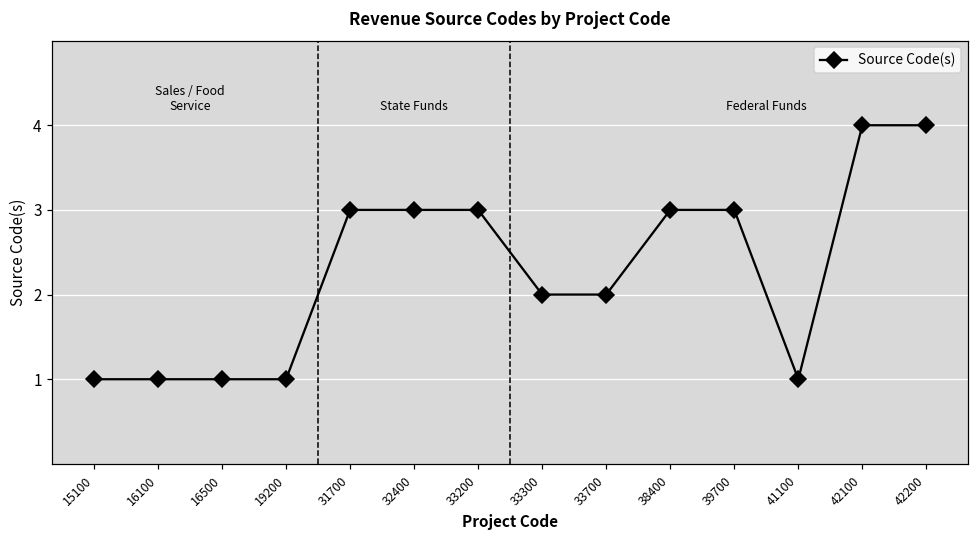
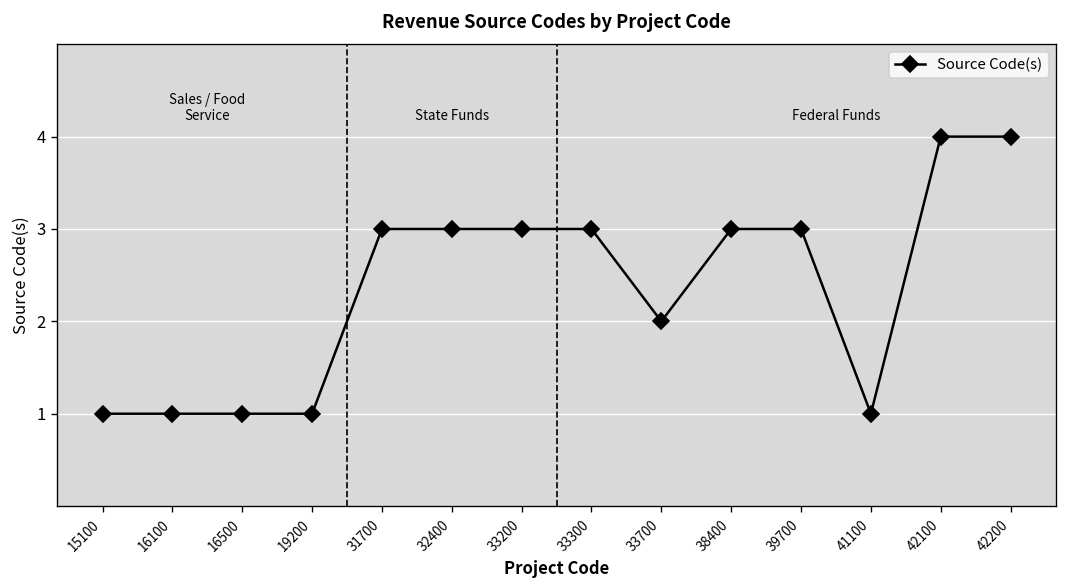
33300: 2 -> 3
